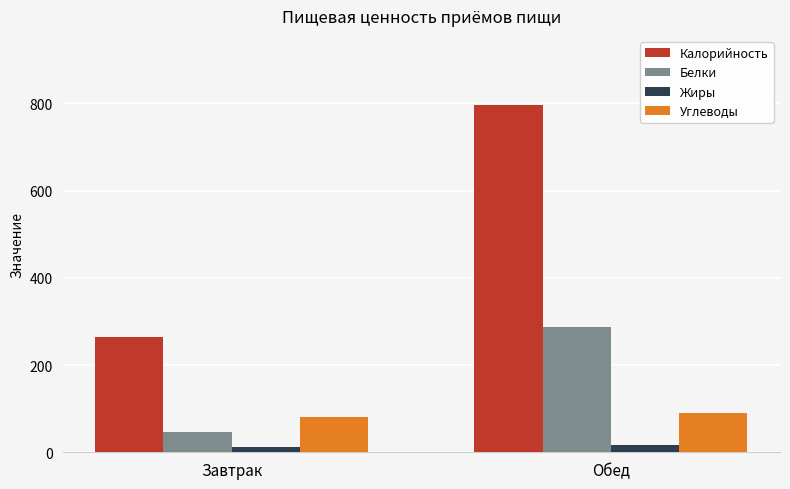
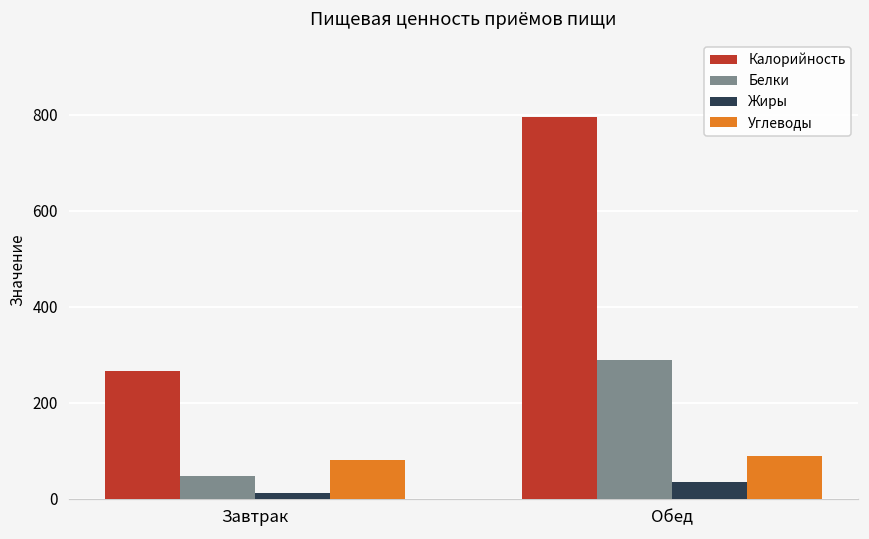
Жиры, Обед: 20 -> 40
